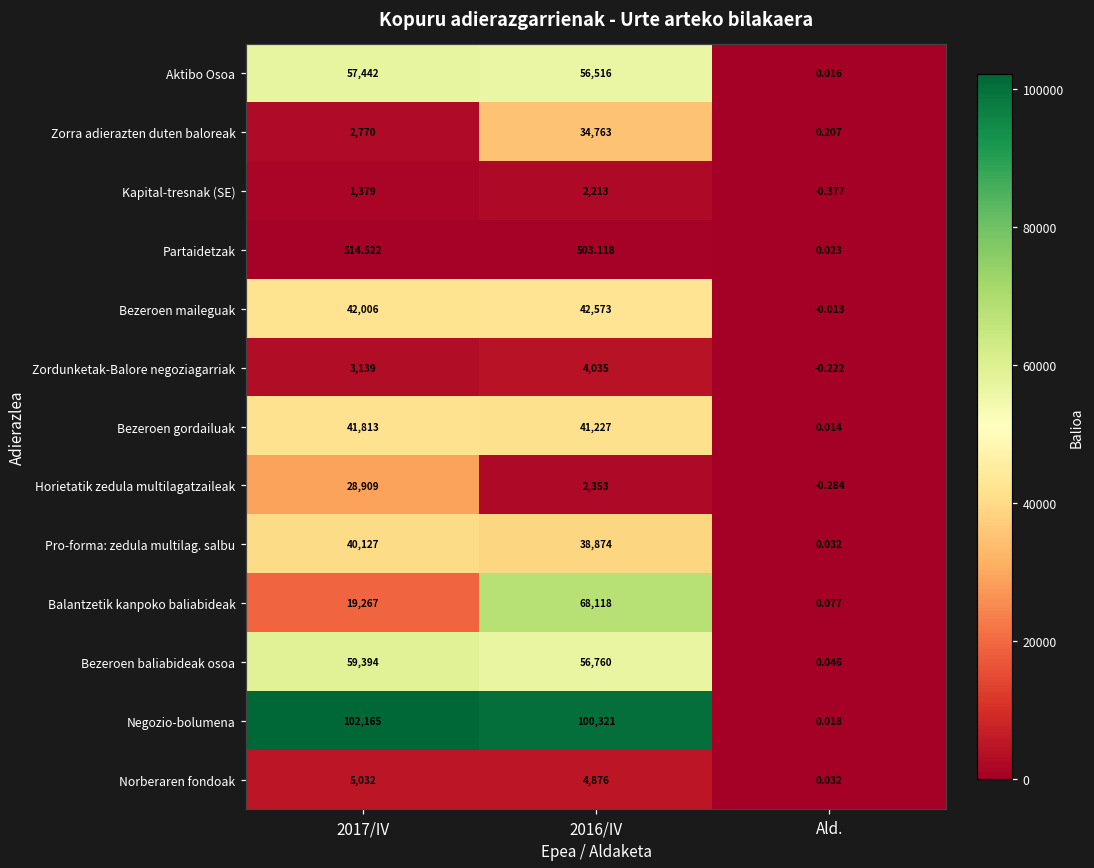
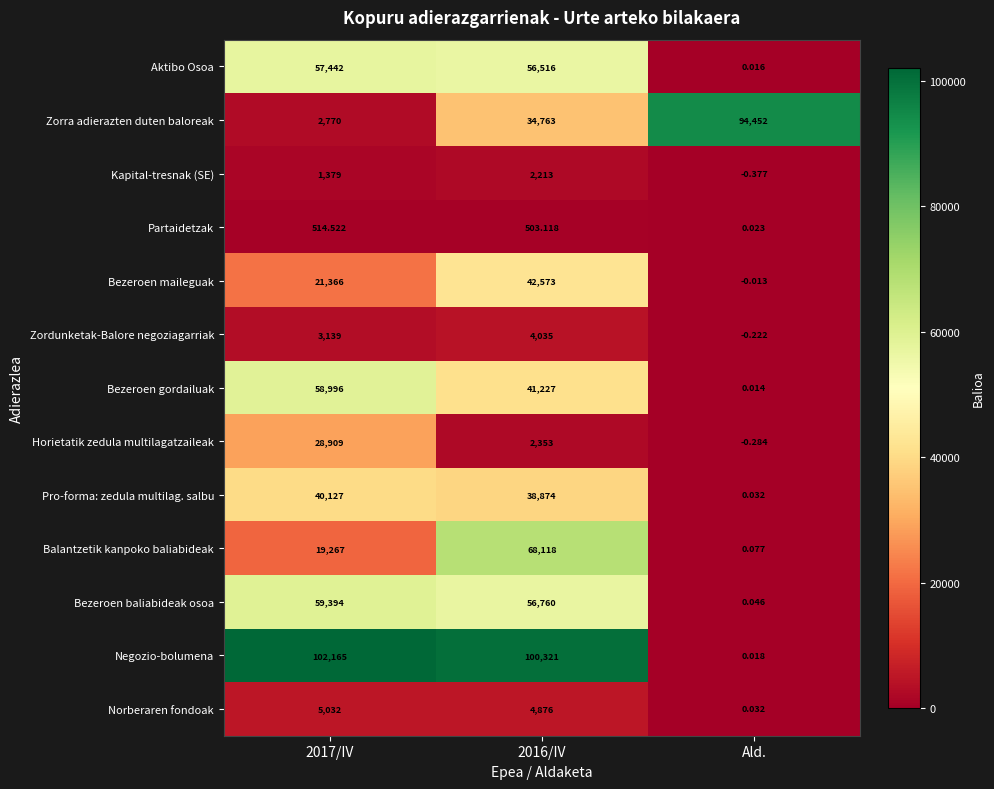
Zorra adierazten duten baloreak, Ald.: 0.207 -> 94,452
Bezeroen maileguak, 2017/IV: 42,006 -> 21,366
Bezeroen gordailuak, 2017/IV: 41,813 -> 58,996
